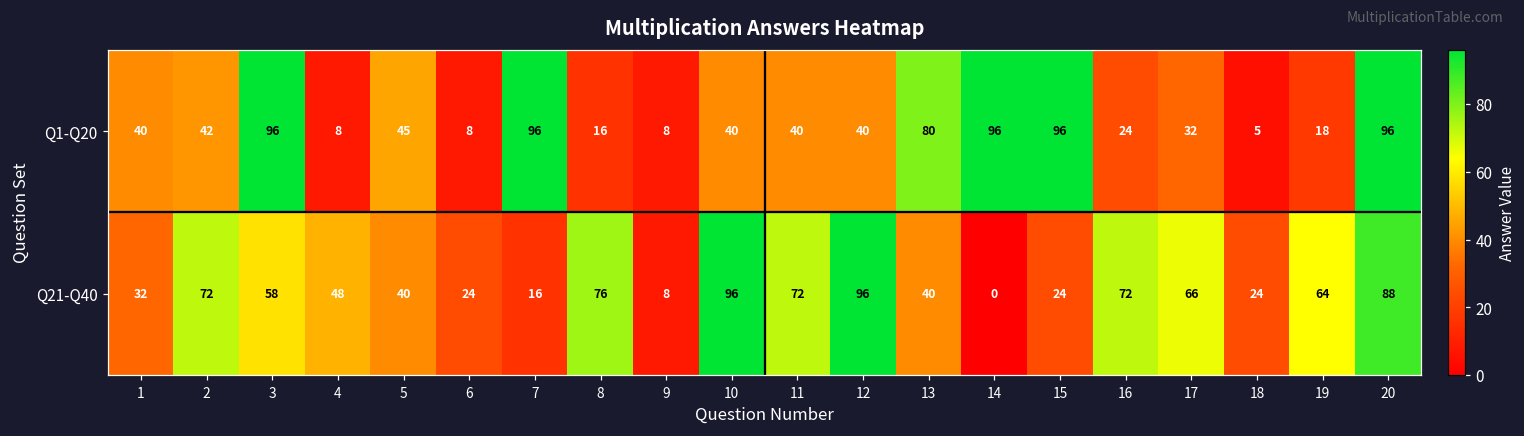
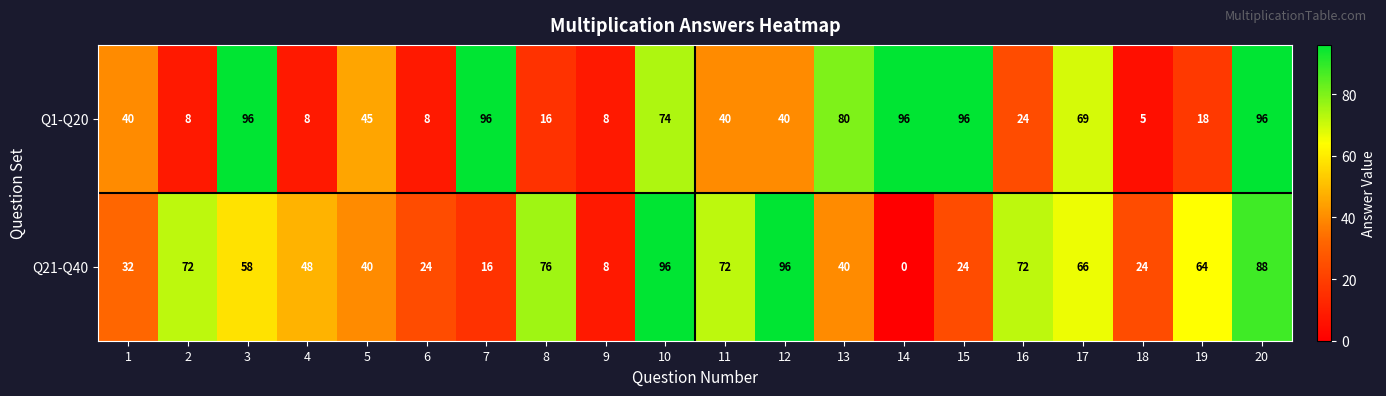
Q1-Q20, 2: 42 -> 8
Q1-Q20, 10: 40 -> 74
Q1-Q20, 17: 32 -> 69
